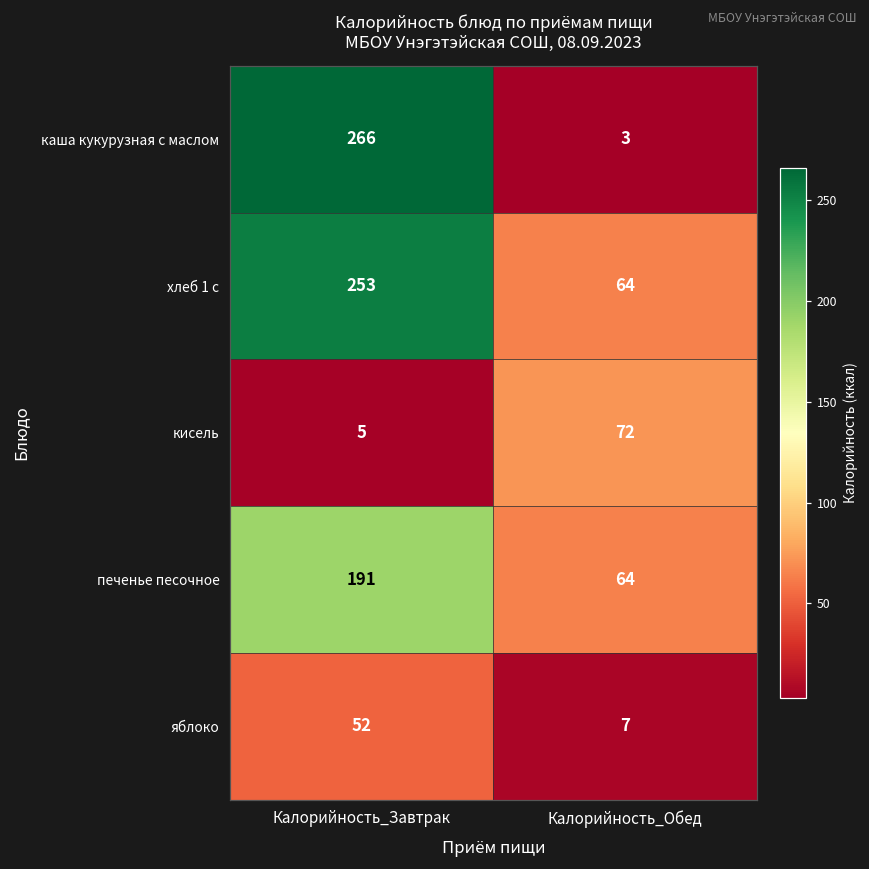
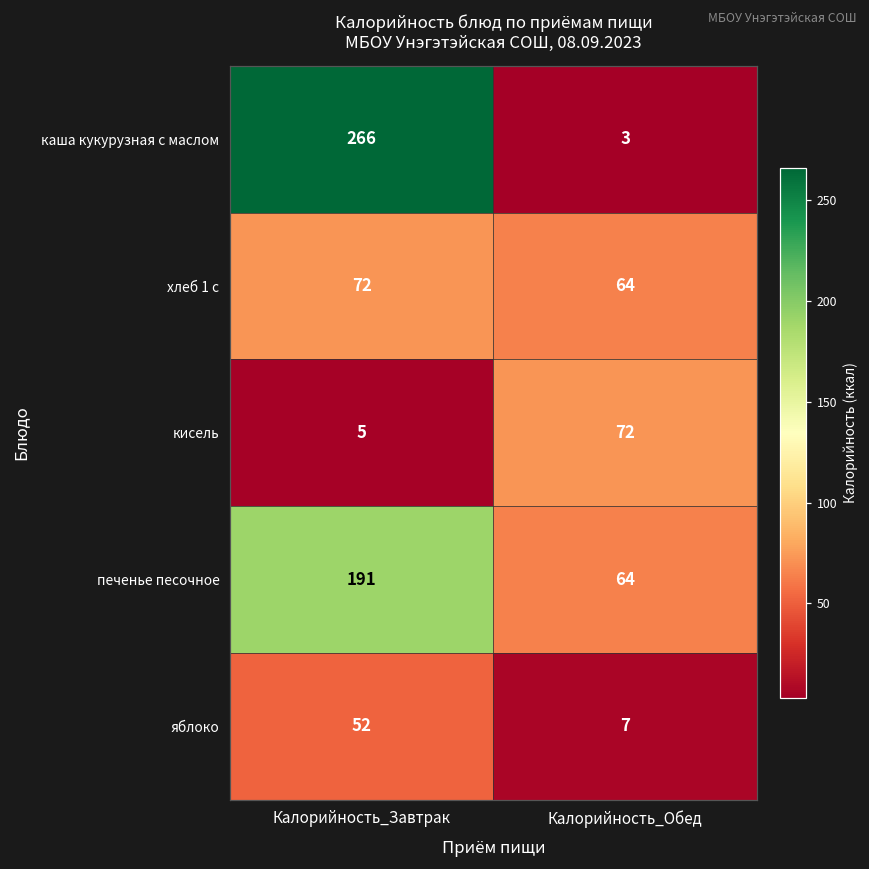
хлеб 1 с, Калорийность_Завтрак: 253 -> 72
